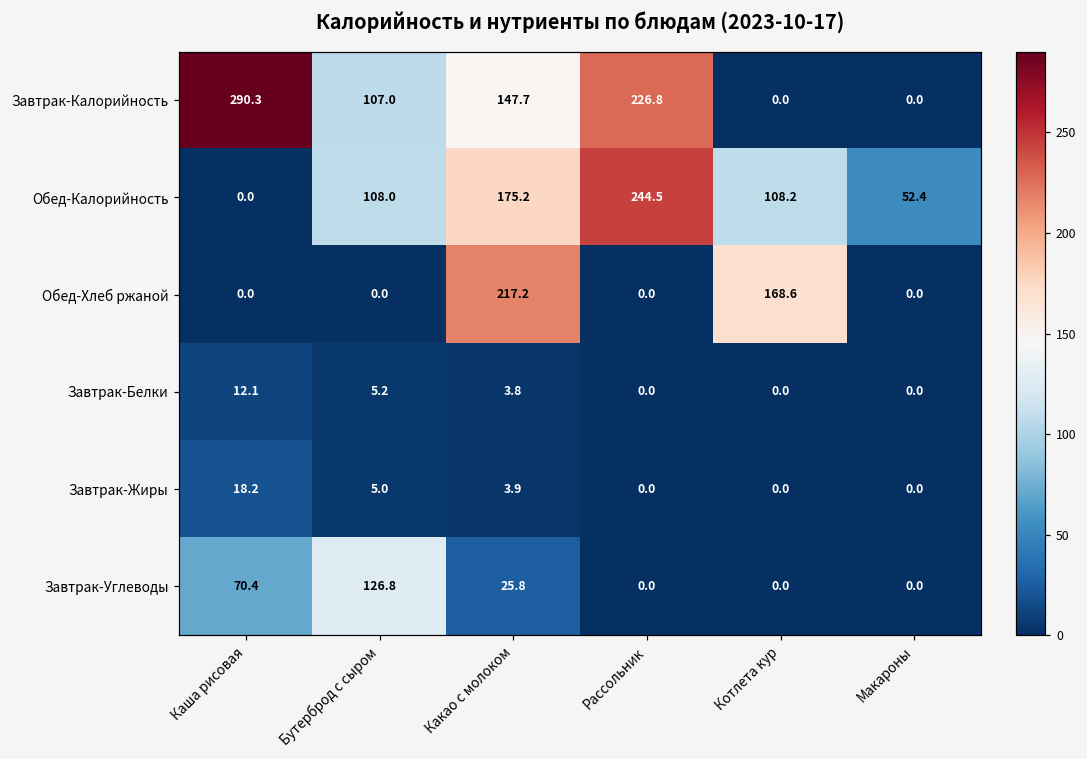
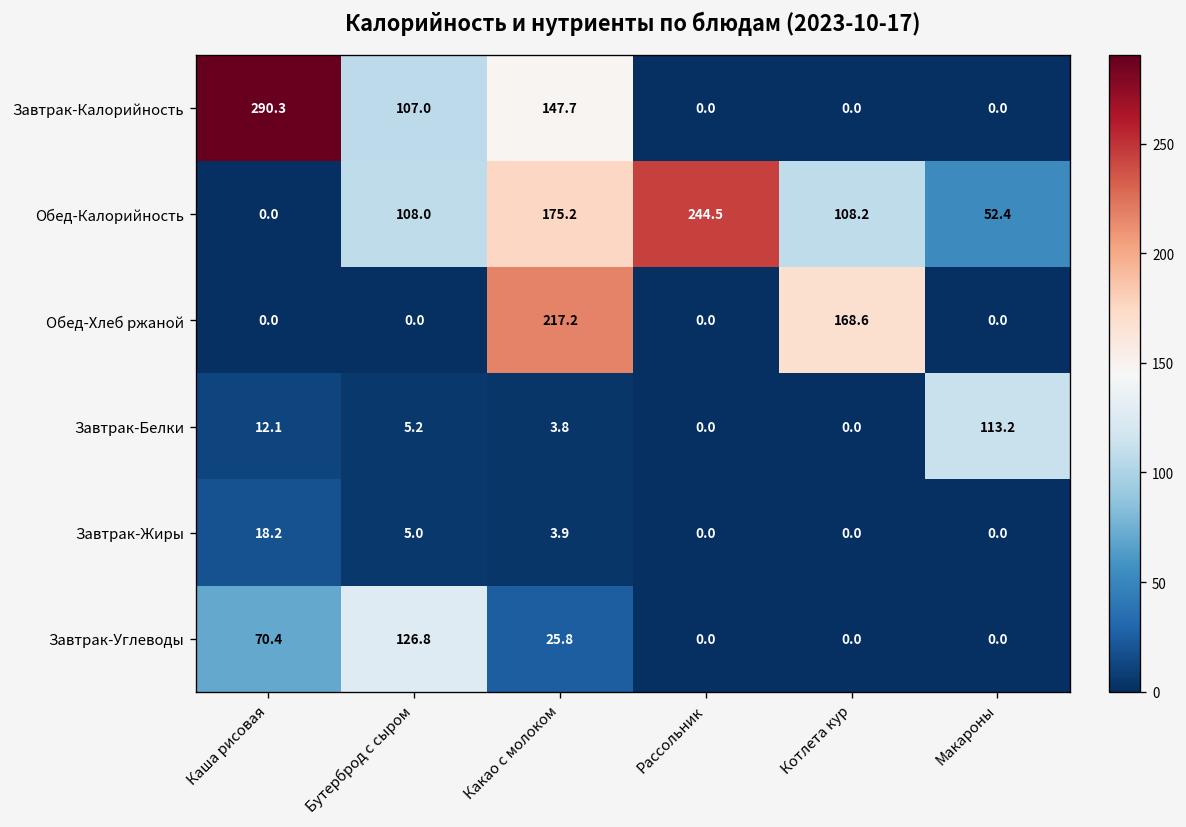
Завтрак-Калорийность, Рассольник: 226.8 -> 0.0
Завтрак-Белки, Макароны: 0.0 -> 113.2
